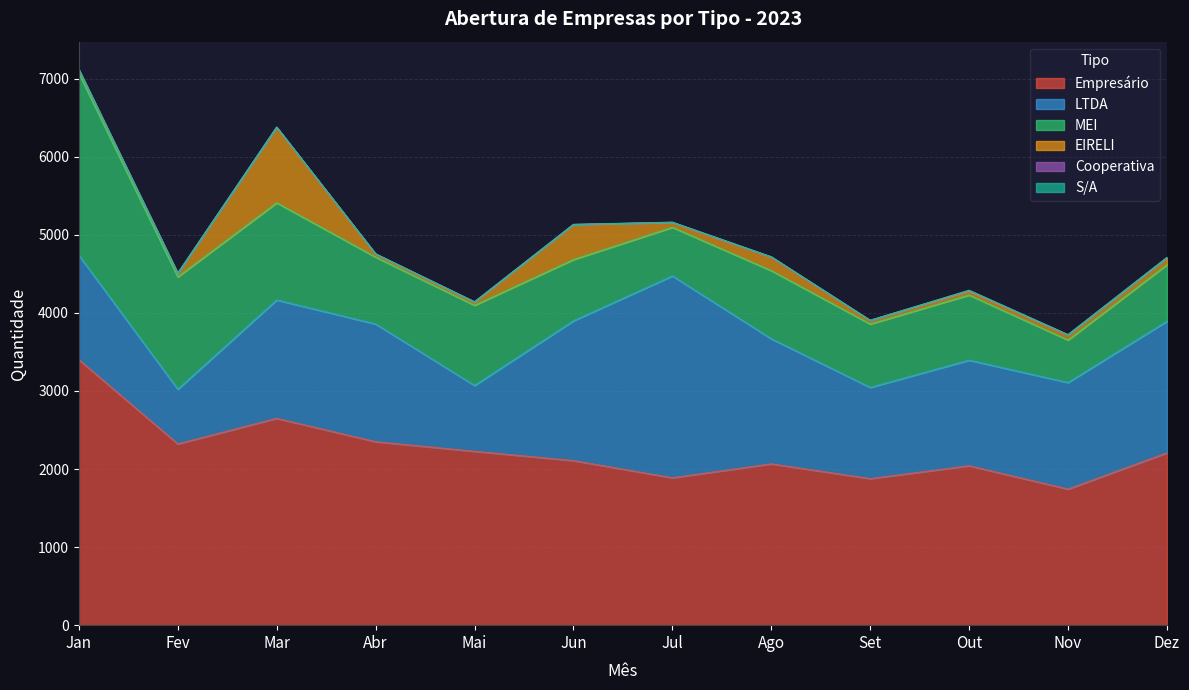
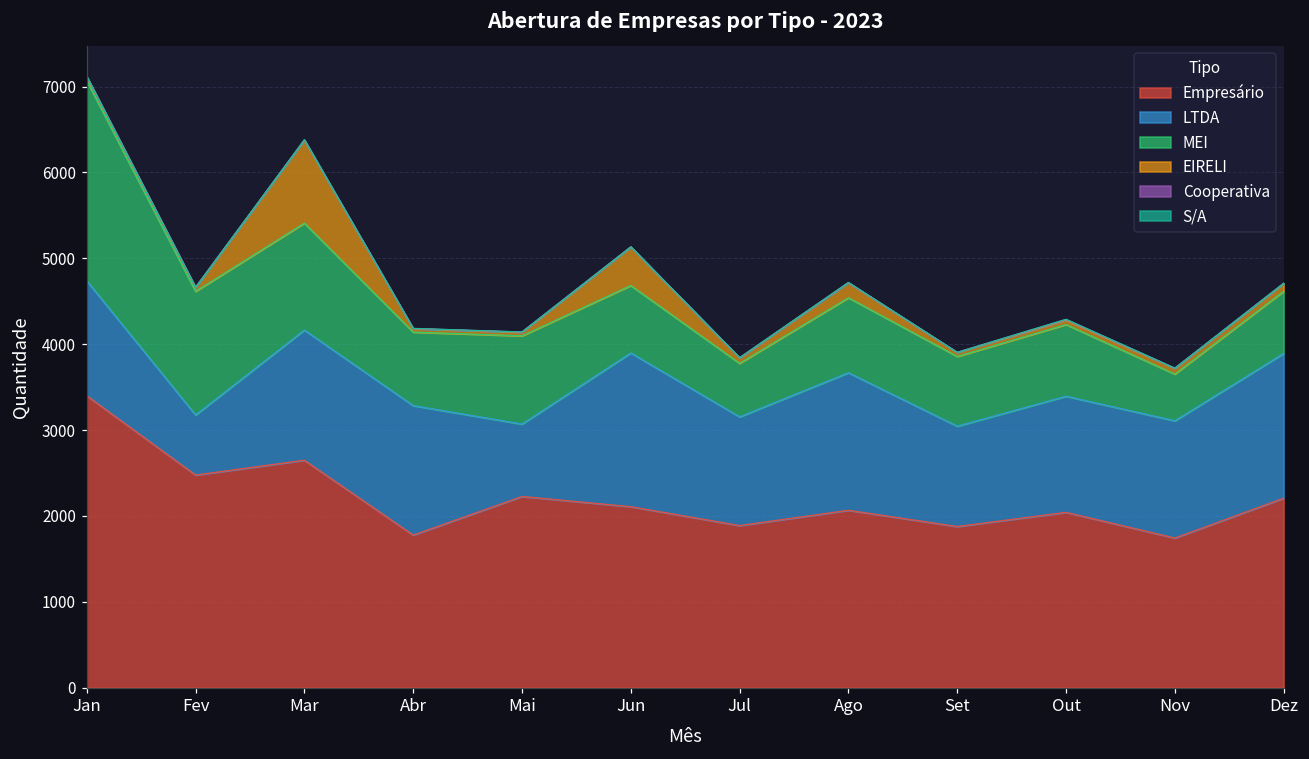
Empresário, Fev: 2300 -> 2500
Empresário, Abr: 2400 -> 1800
LTDA, Jul: 2600 -> 1300
